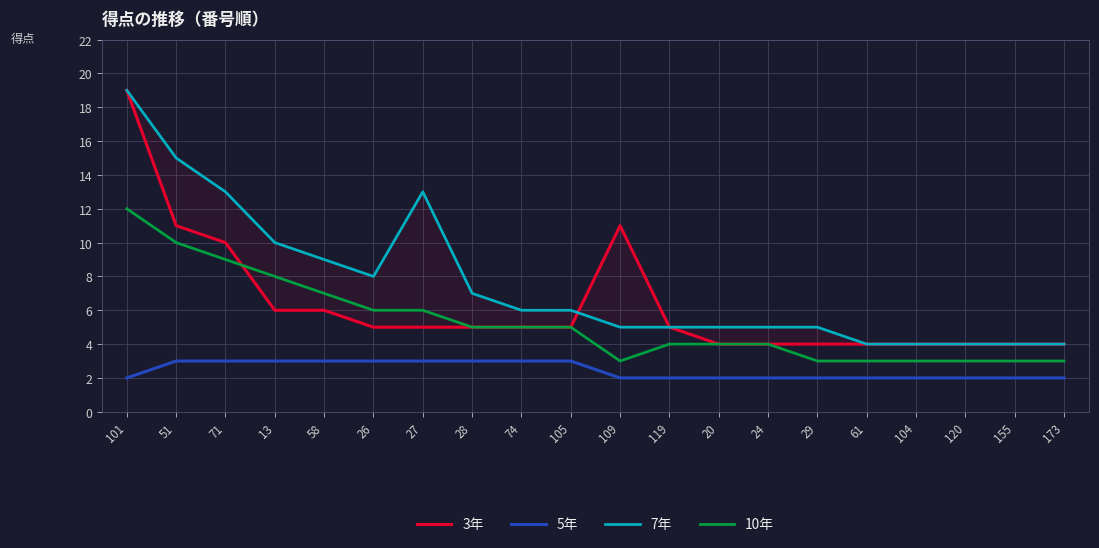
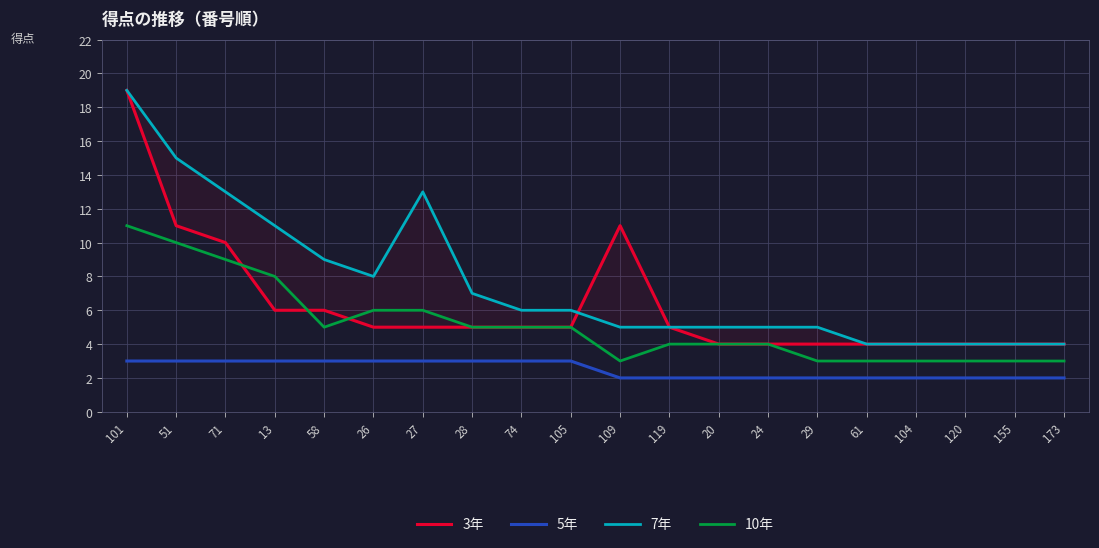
5年, 101: 2 -> 3
10年, 101: 12 -> 11
7年, 13: 10 -> 11
10年, 58: 7 -> 5
